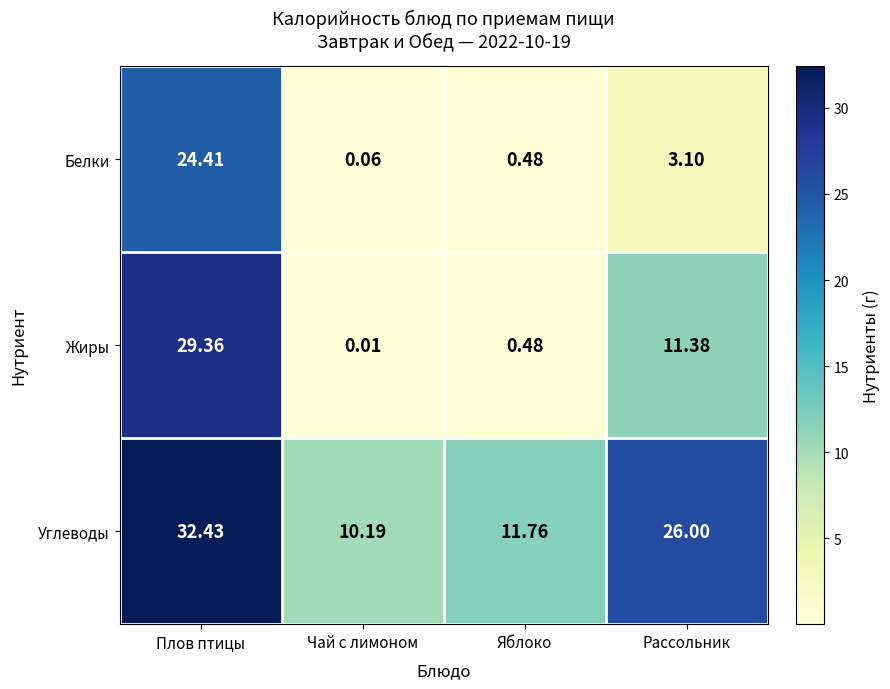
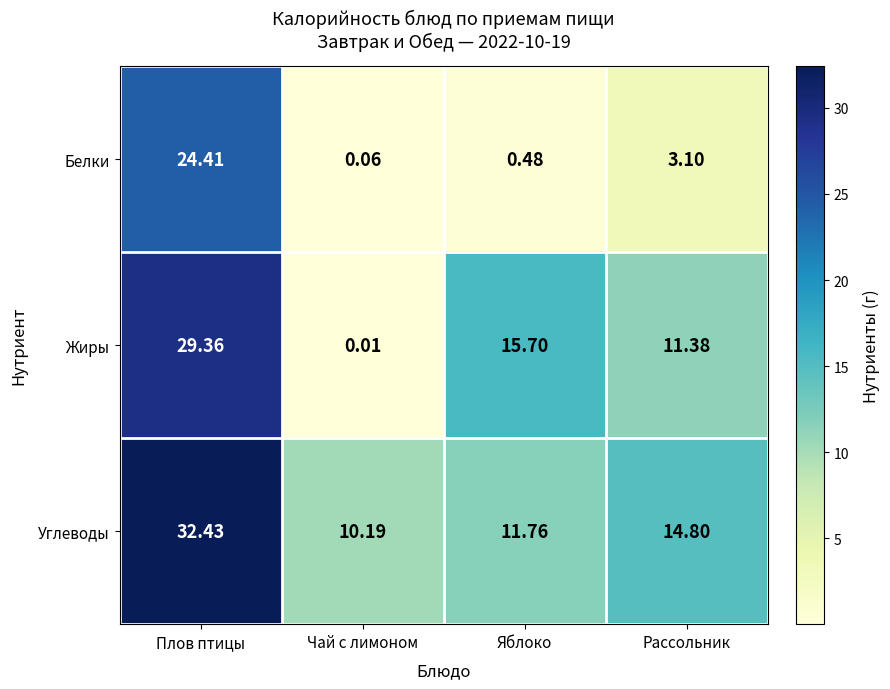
Жиры, Яблоко: 0.48 -> 15.70
Углеводы, Рассольник: 26.00 -> 14.80
